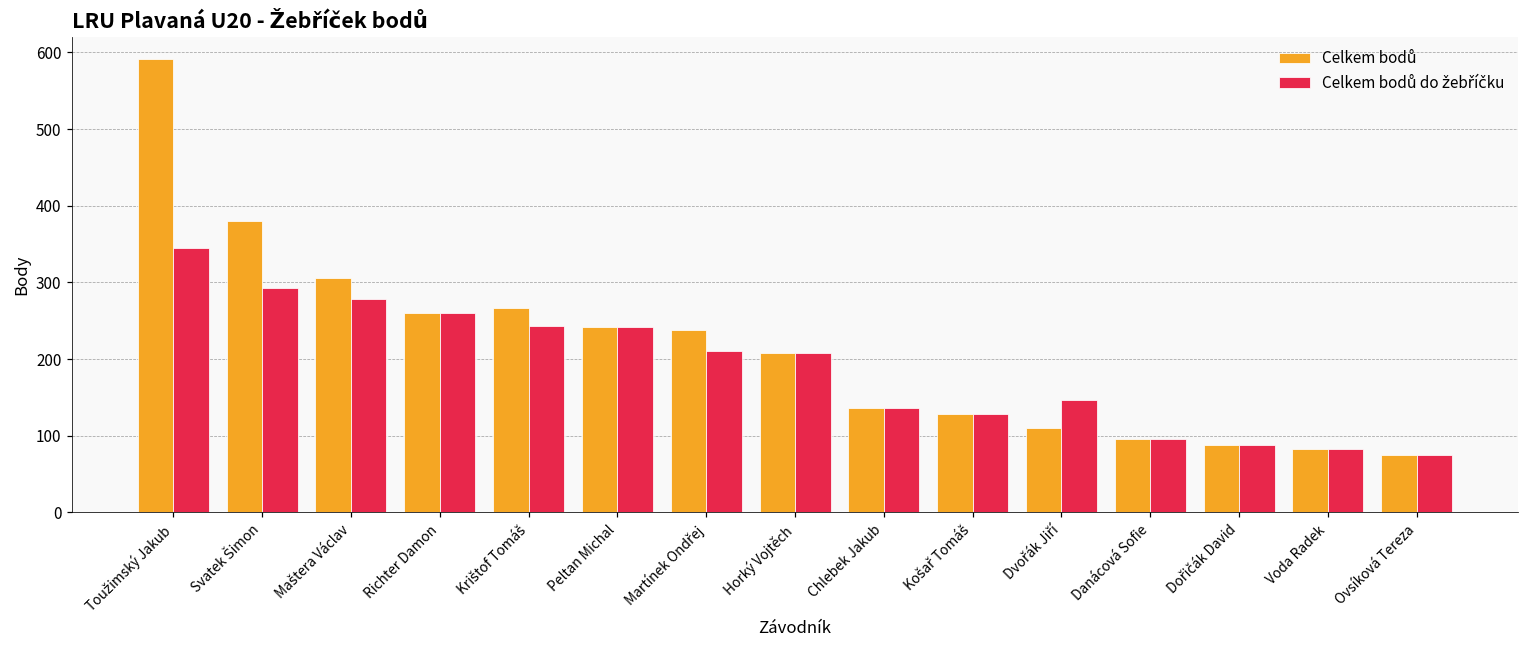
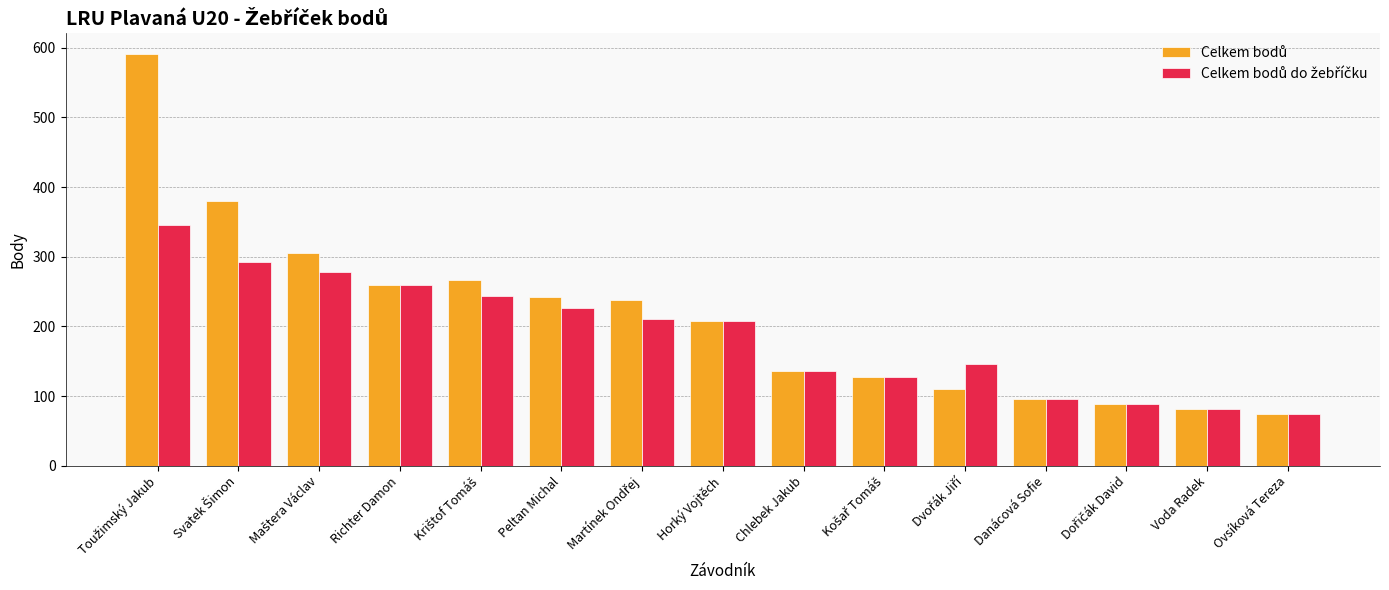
Celkem bodů do žebříčku, Peltan Michal: 240 -> 230
